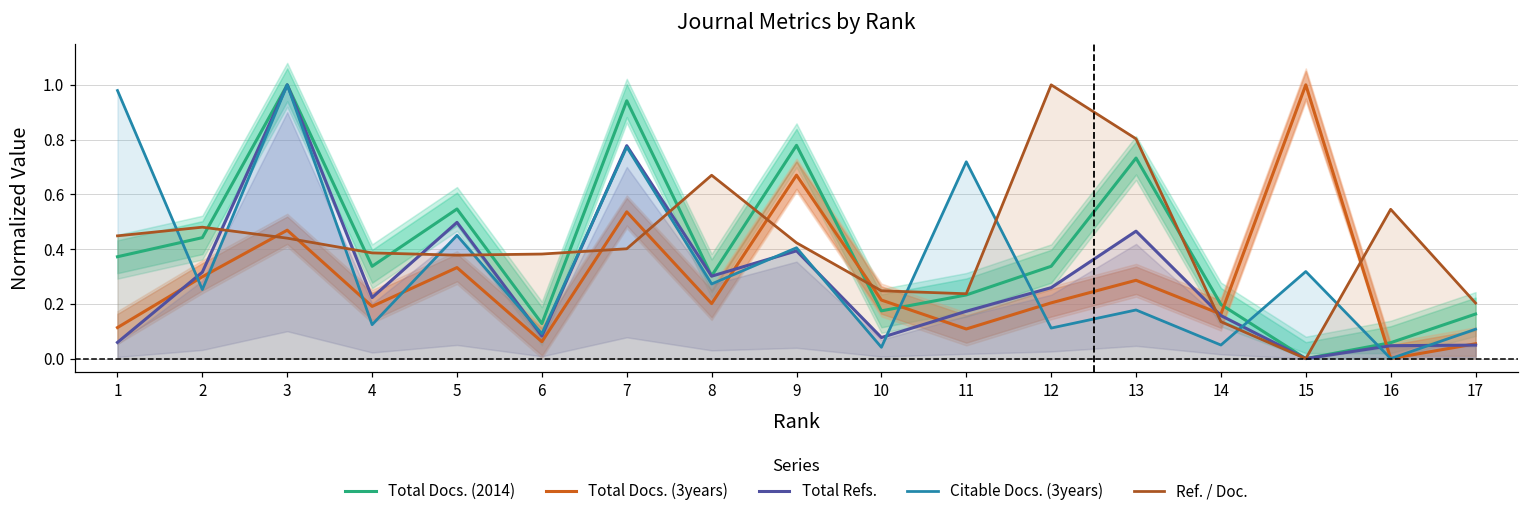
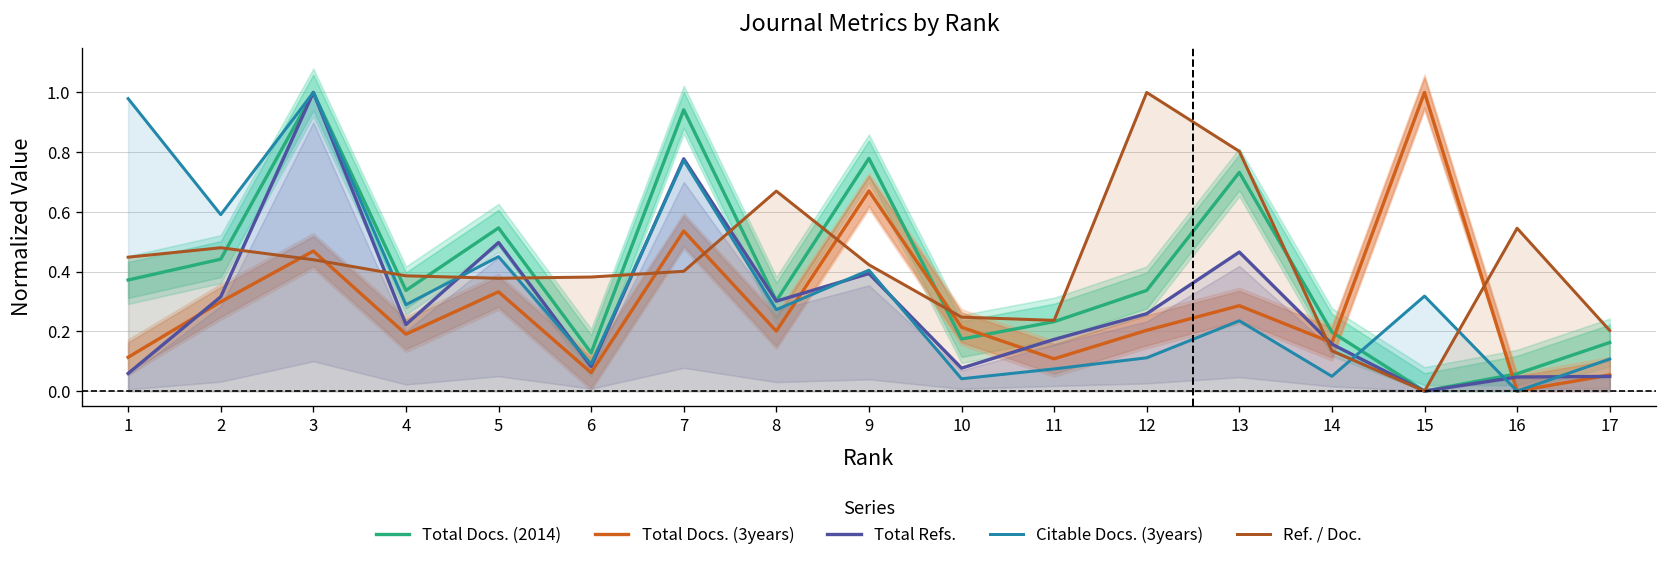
Citable Docs. (3years), 2: 0.25 -> 0.59
Citable Docs. (3years), 4: 0.12 -> 0.29
Citable Docs. (3years), 11: 0.72 -> 0.07
Citable Docs. (3years), 13: 0.18 -> 0.24
